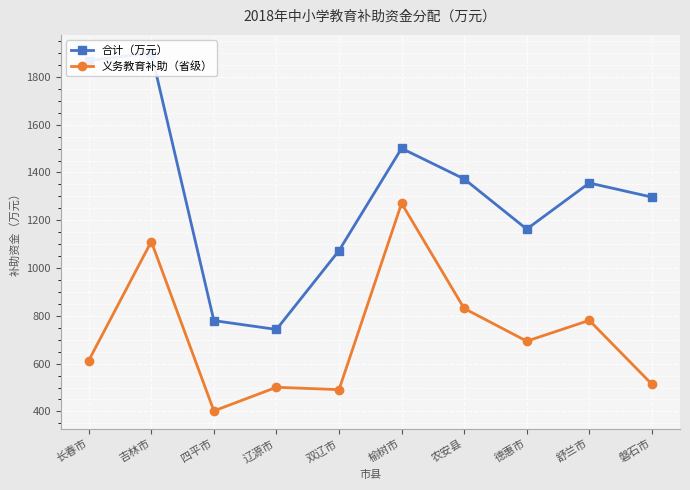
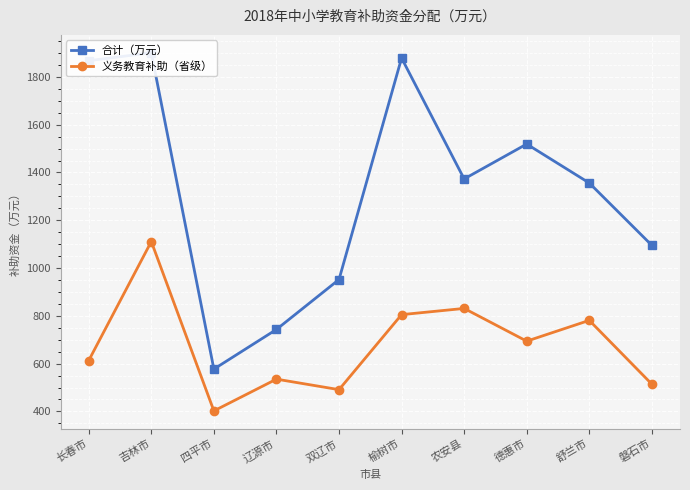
合计（万元）, 四平市: 780 -> 580
义务教育补助（省级）, 辽源市: 500 -> 540
合计（万元）, 双辽市: 1070 -> 950
合计（万元）, 榆树市: 1500 -> 1880
义务教育补助（省级）, 榆树市: 1270 -> 810
合计（万元）, 德惠市: 1160 -> 1520
合计（万元）, 磐石市: 1300 -> 1100
